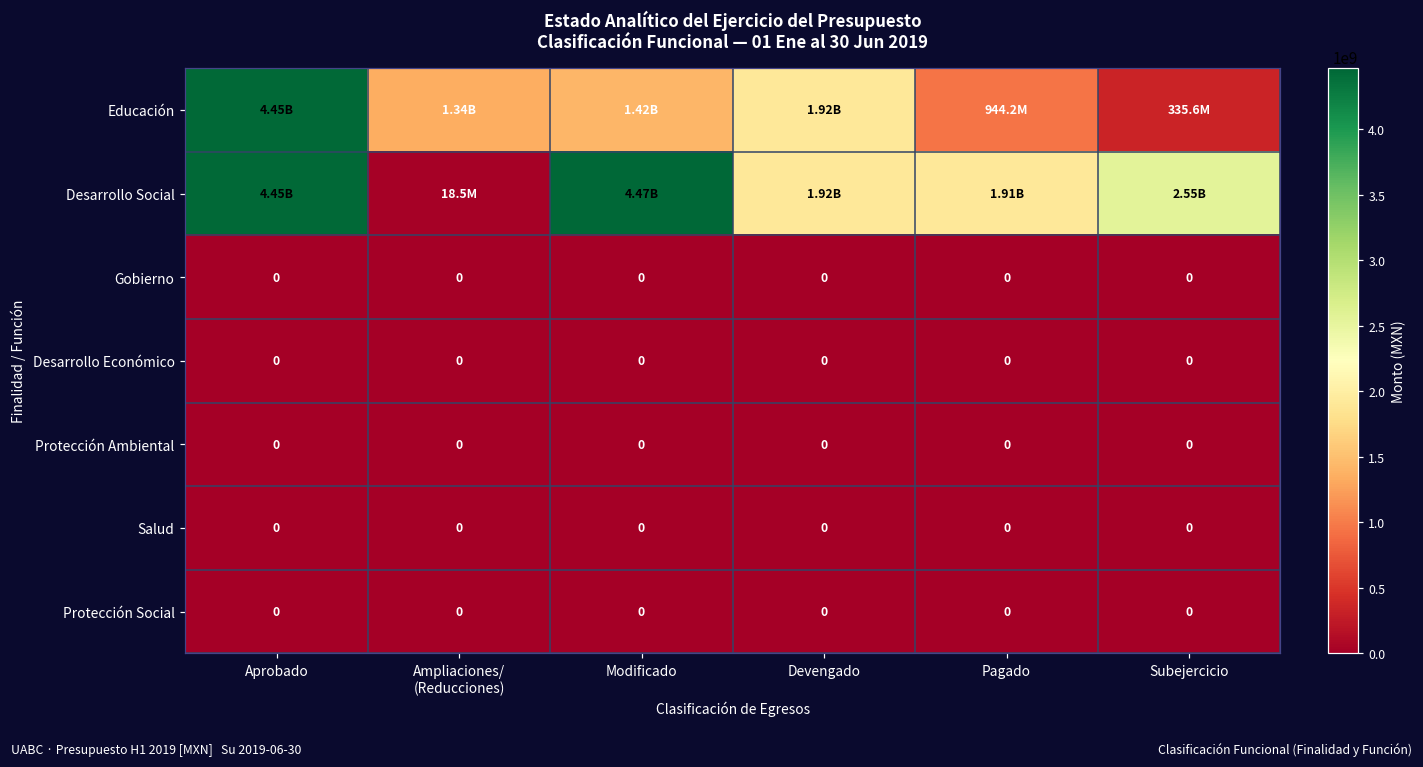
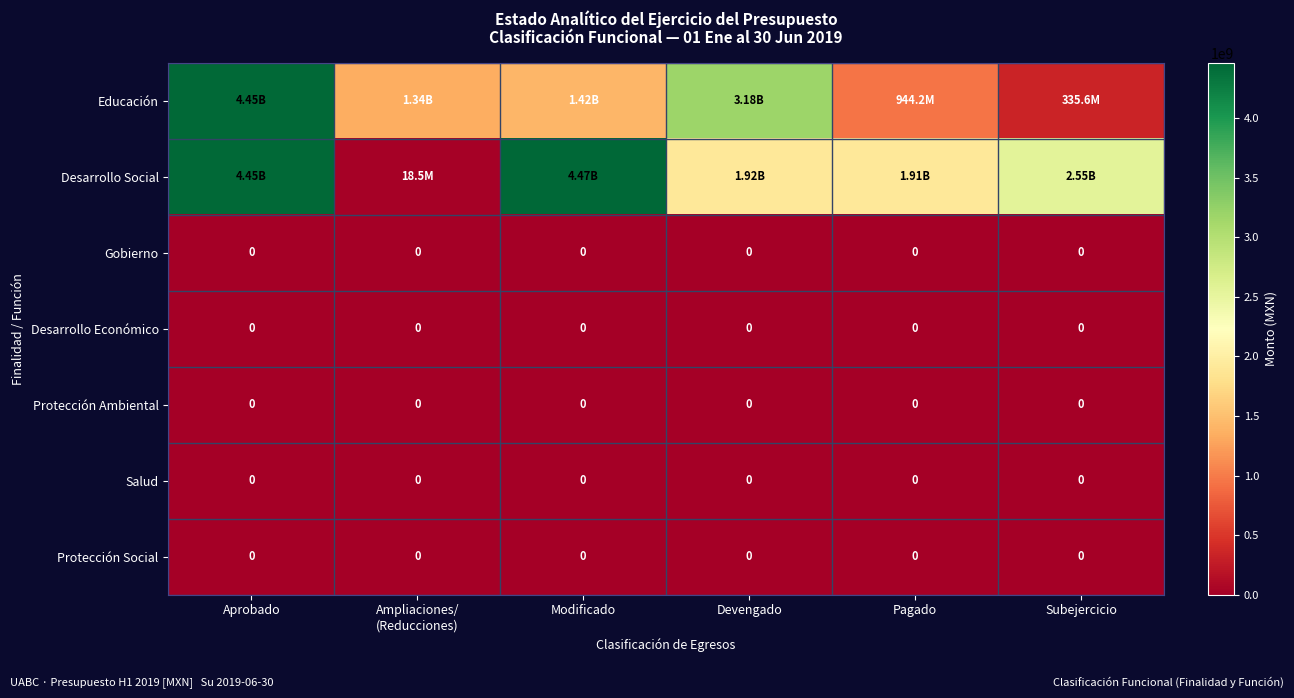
Educación, Devengado: 1.92B -> 3.18B
